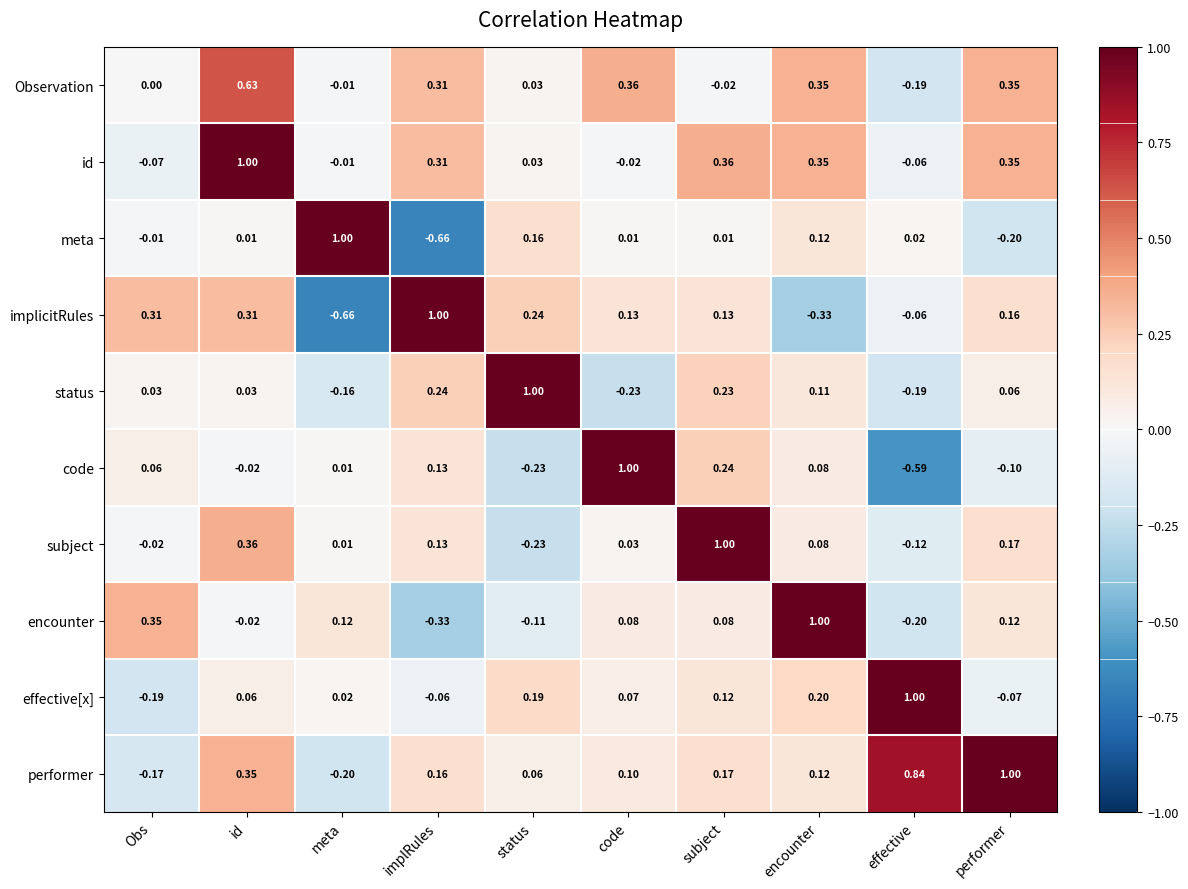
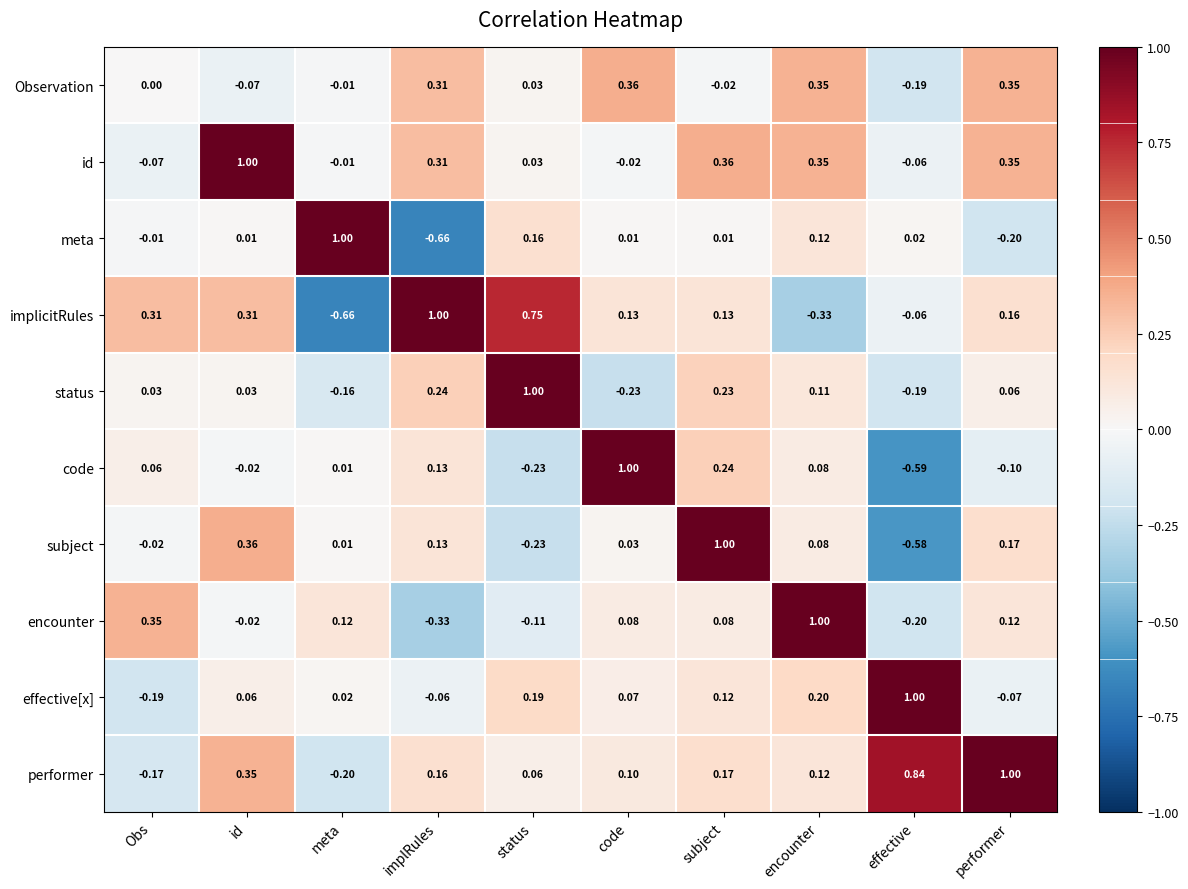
Observation, id: 0.63 -> -0.07
implicitRules, status: 0.24 -> 0.75
subject, effective: -0.12 -> -0.58
